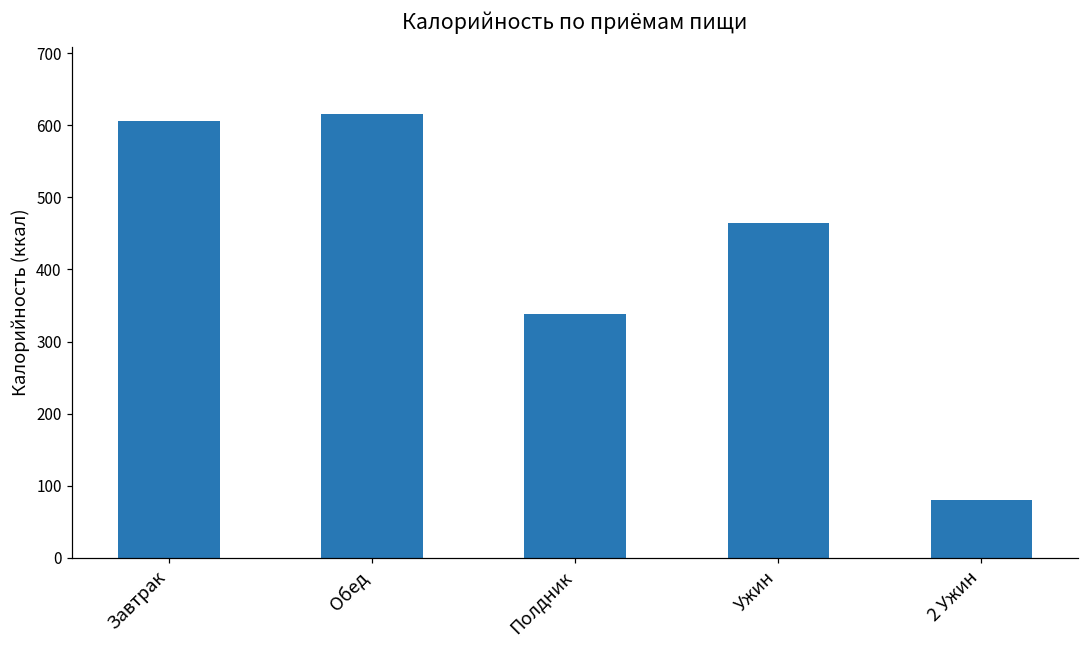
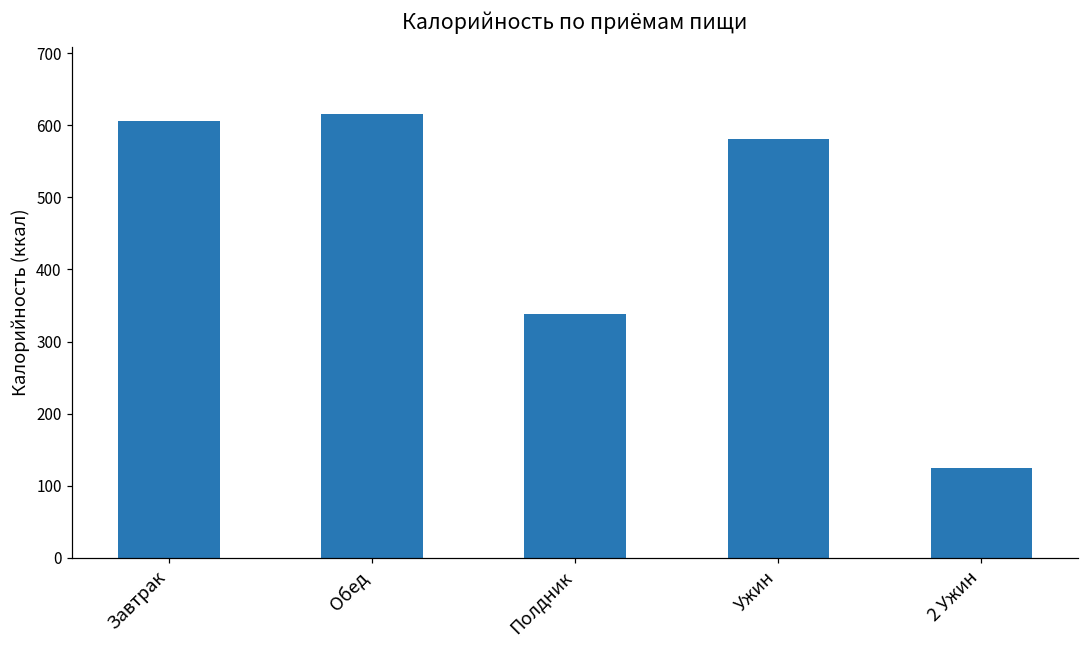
Ужин: 460 -> 580
2 Ужин: 80 -> 120
